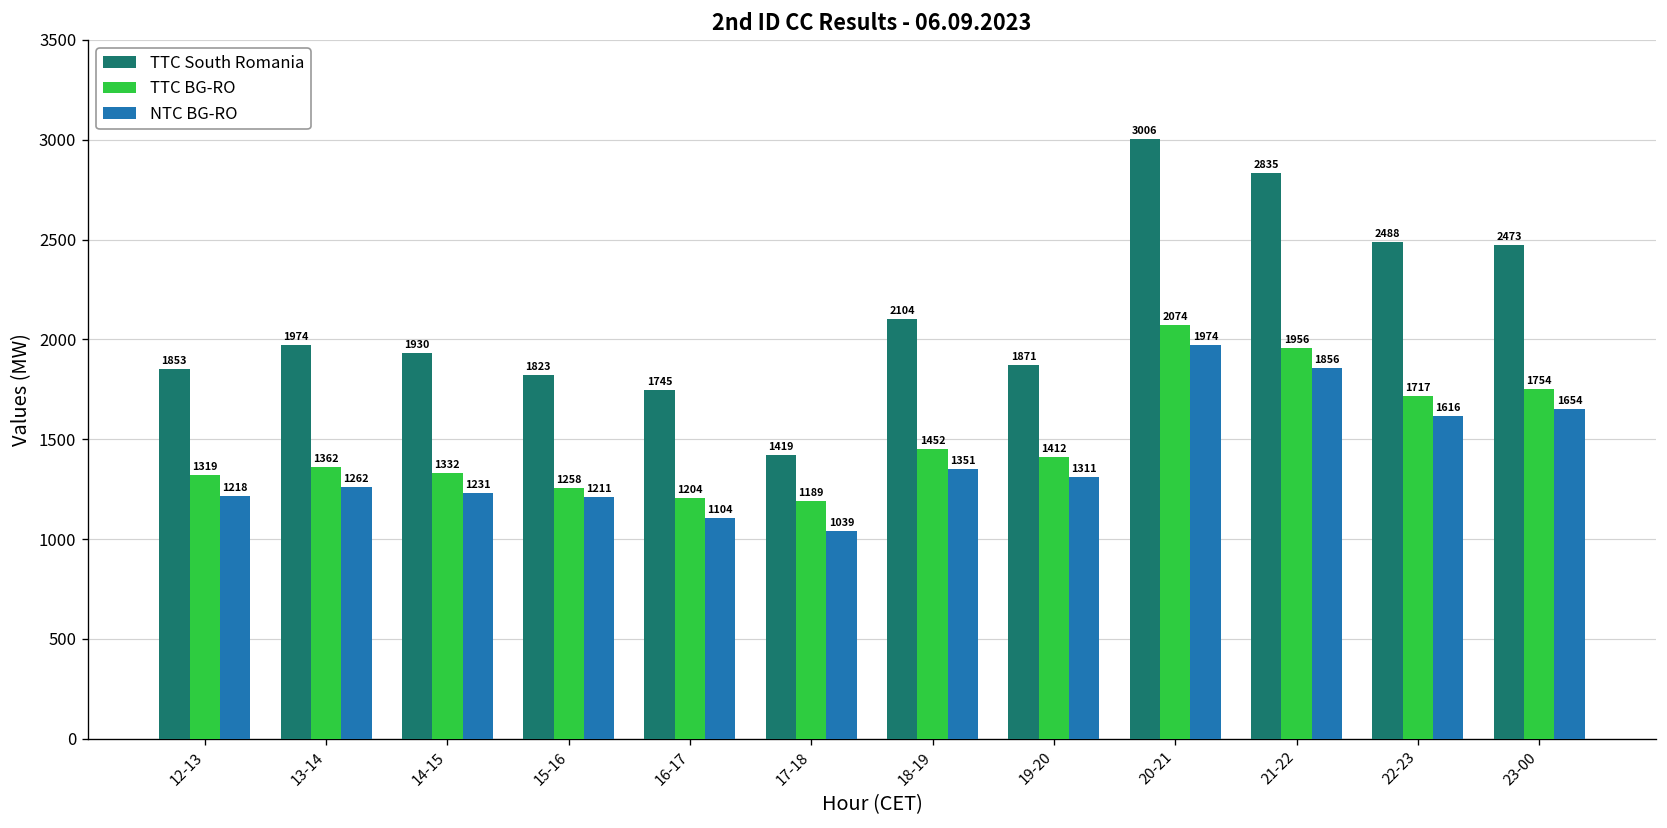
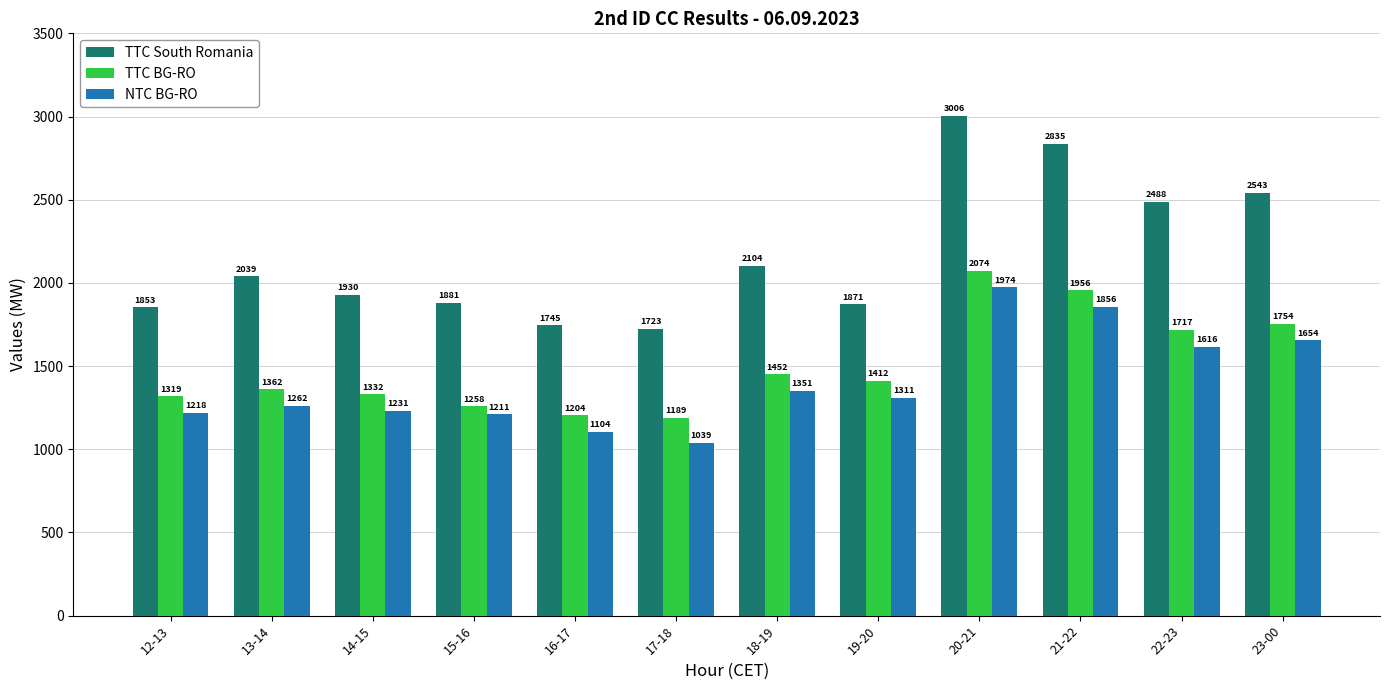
TTC South Romania, 13-14: 1974 -> 2039
TTC South Romania, 15-16: 1823 -> 1881
TTC South Romania, 17-18: 1419 -> 1723
TTC South Romania, 23-00: 2473 -> 2543
